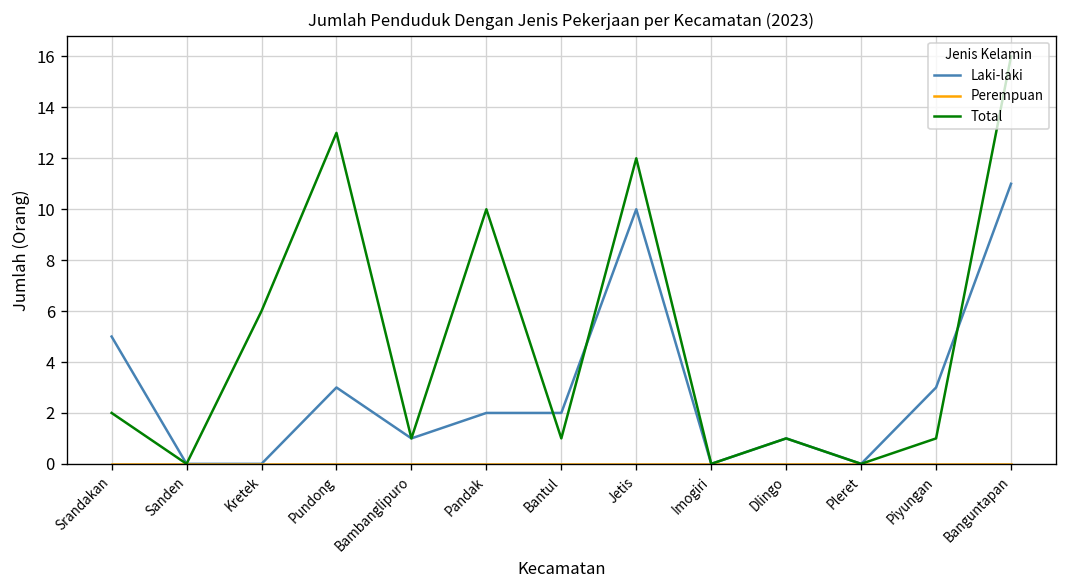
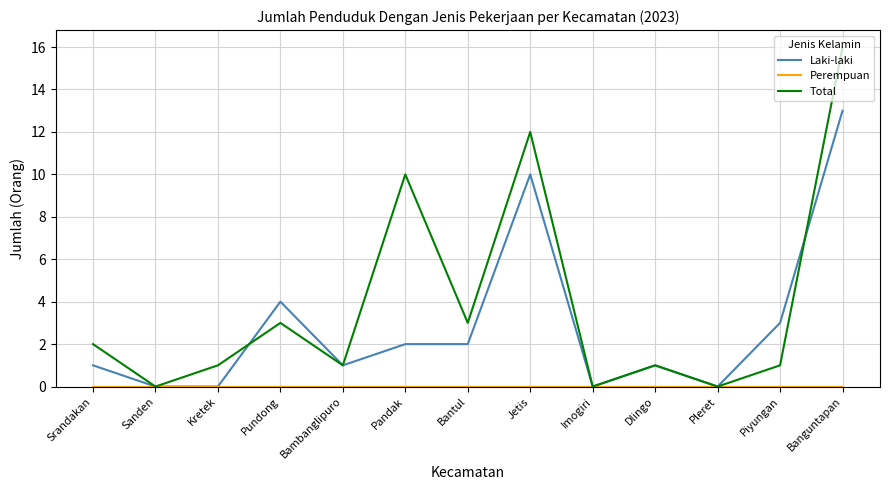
Laki-laki, Srandakan: 5 -> 1
Total, Kretek: 6 -> 1
Laki-laki, Pundong: 3 -> 4
Total, Pundong: 13 -> 3
Total, Bantul: 1 -> 3
Laki-laki, Banguntapan: 11 -> 13
